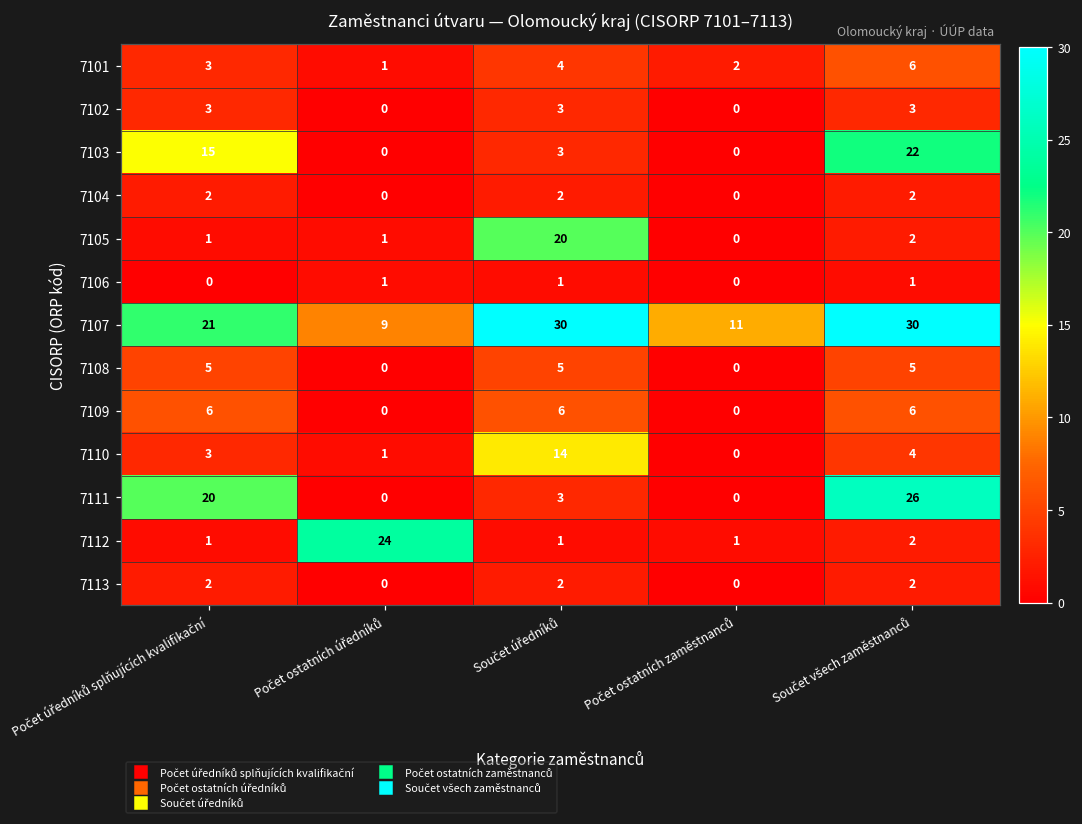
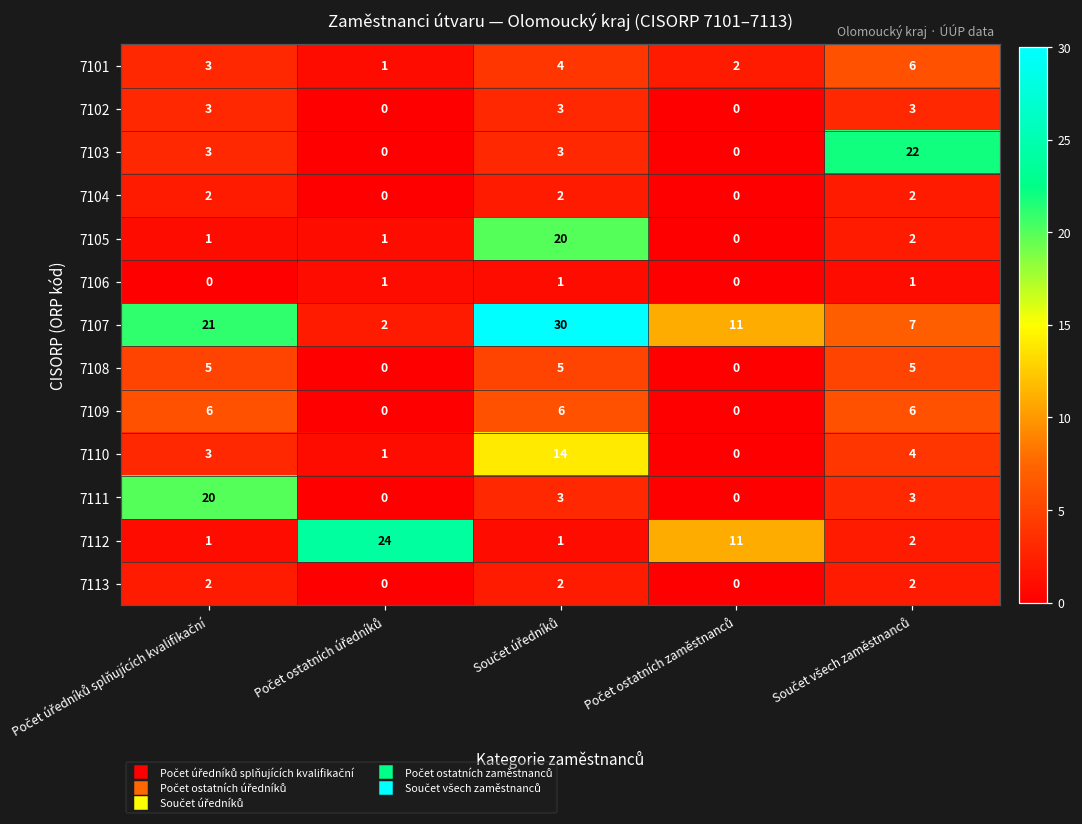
7103, Počet úředníků splňujících kvalifikační: 15 -> 3
7107, Počet ostatních úředníků: 9 -> 2
7107, Součet všech zaměstnanců: 30 -> 7
7111, Součet všech zaměstnanců: 26 -> 3
7112, Počet ostatních zaměstnanců: 1 -> 11
